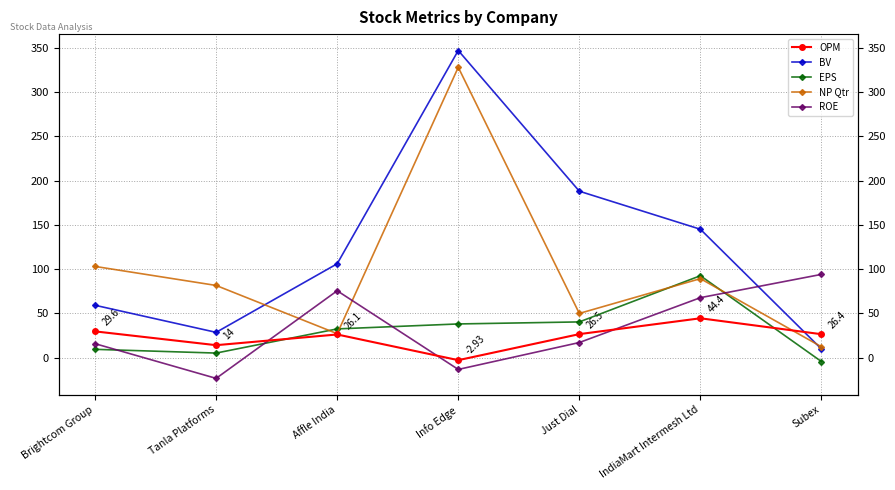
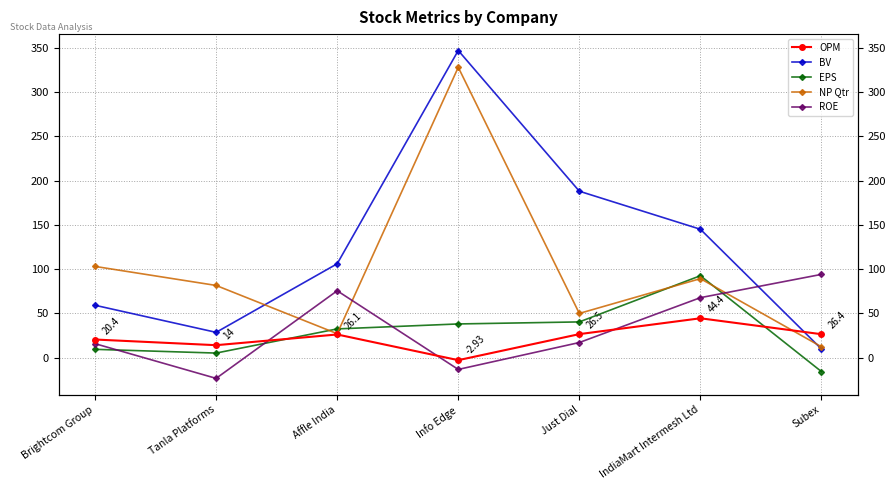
OPM, Brightcom Group: 29.6 -> 20.4
EPS, Subex: 0 -> -20
